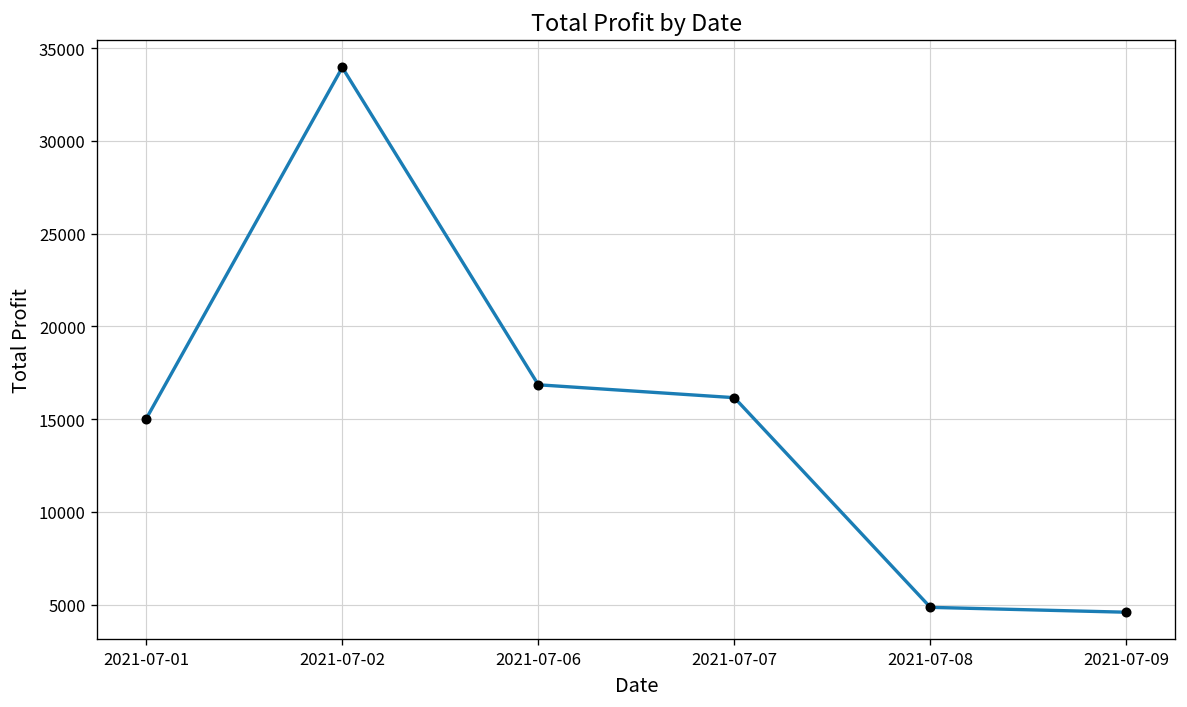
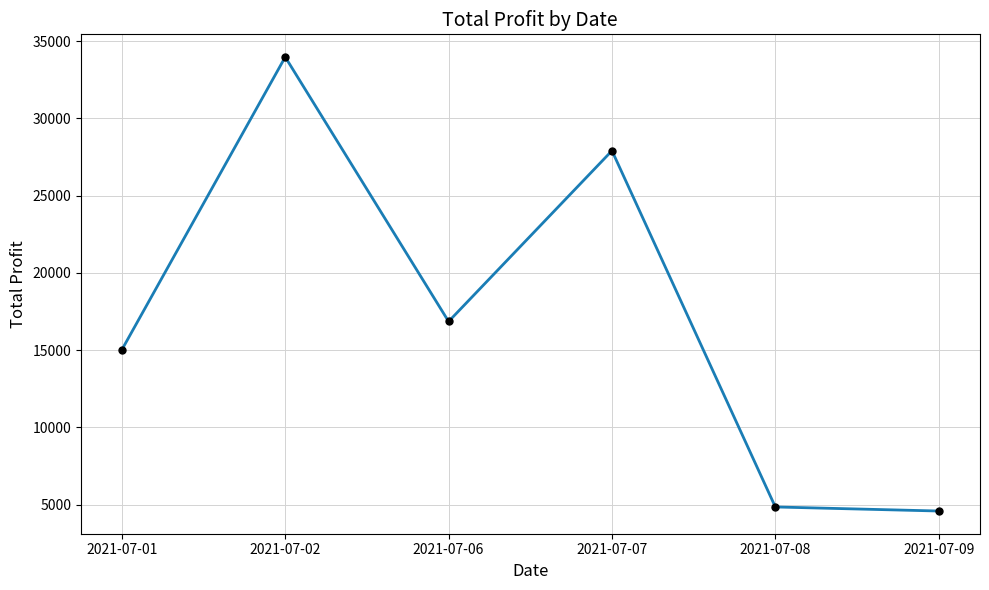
2021-07-07: 16200 -> 27900
